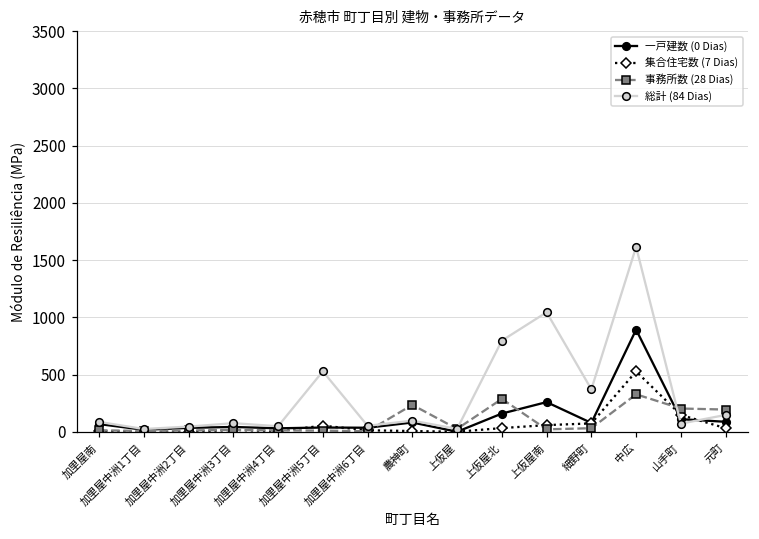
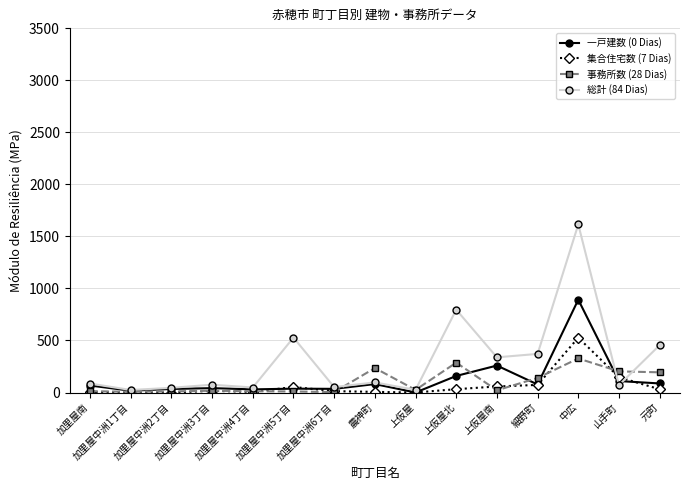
総計 (84 Dias), 上仮屋南: 1040 -> 340
事務所数 (28 Dias), 細野町: 30 -> 140
総計 (84 Dias), 元町: 150 -> 460
